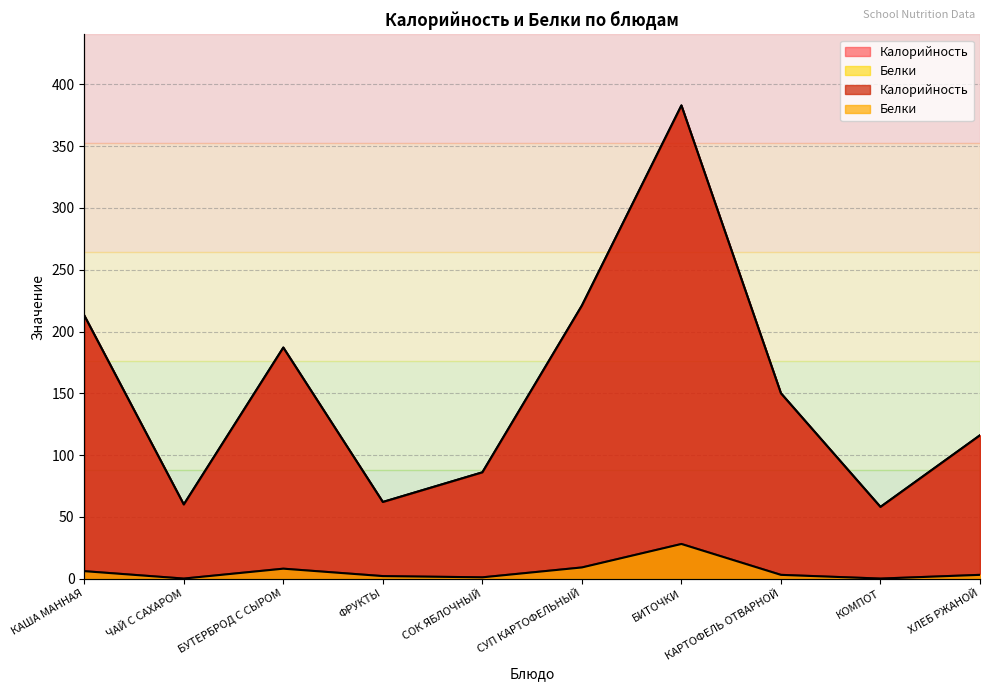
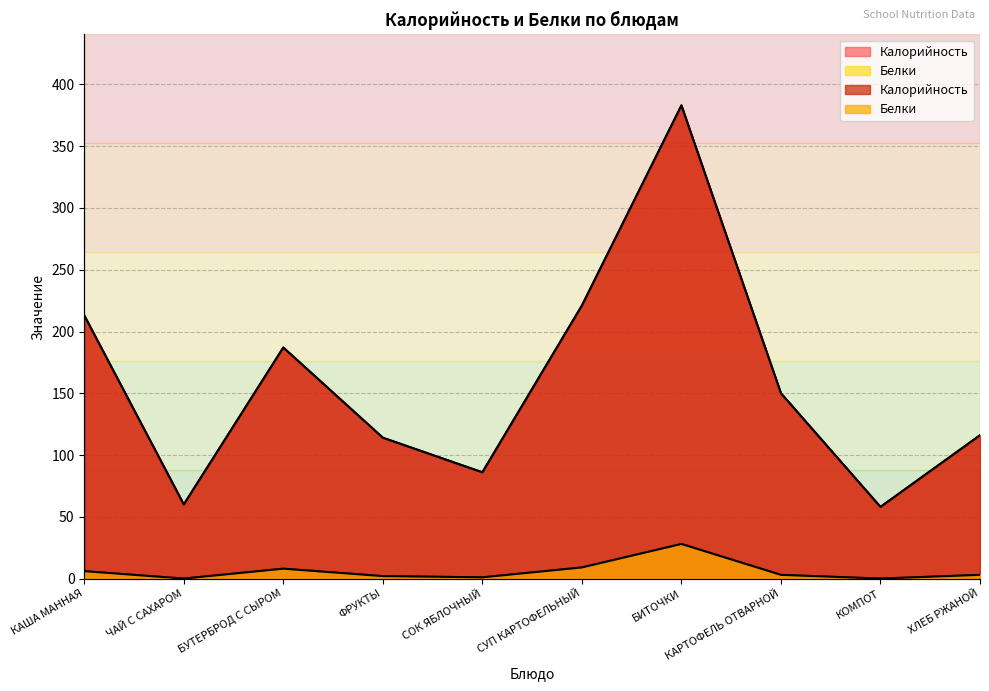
Калорийность, ФРУКТЫ: 62 -> 114
